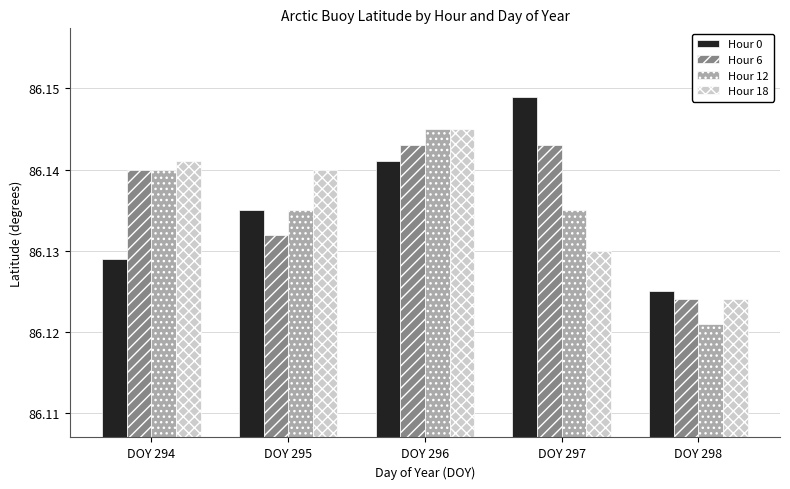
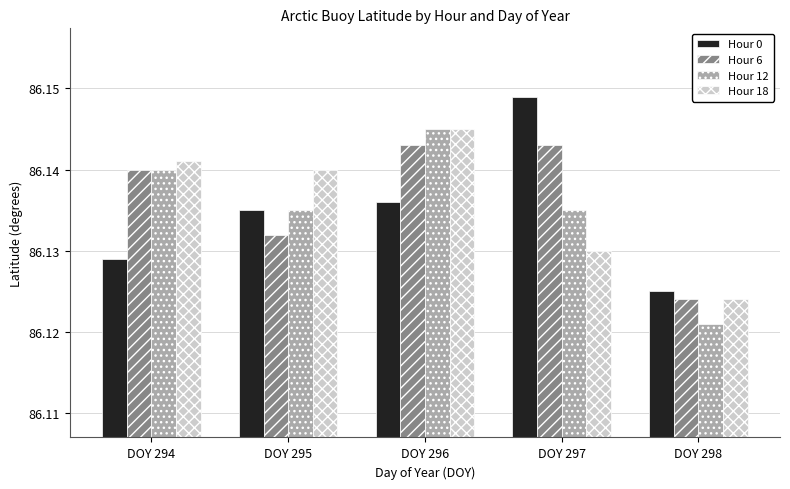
Hour 0, DOY 296: 86.141 -> 86.136
